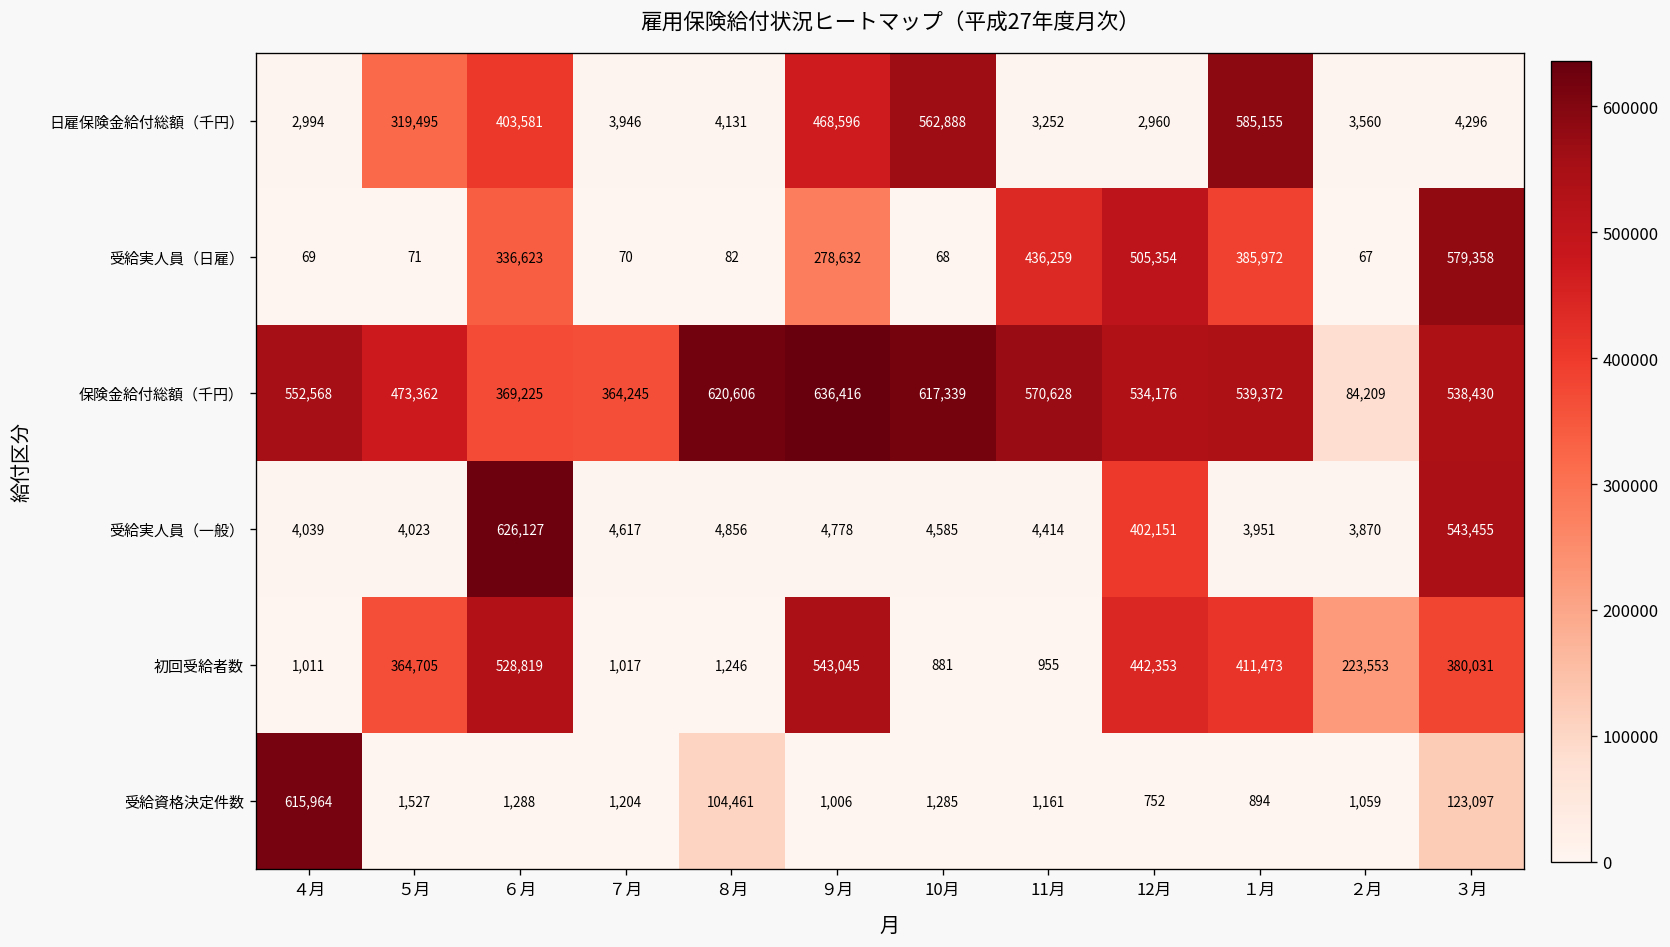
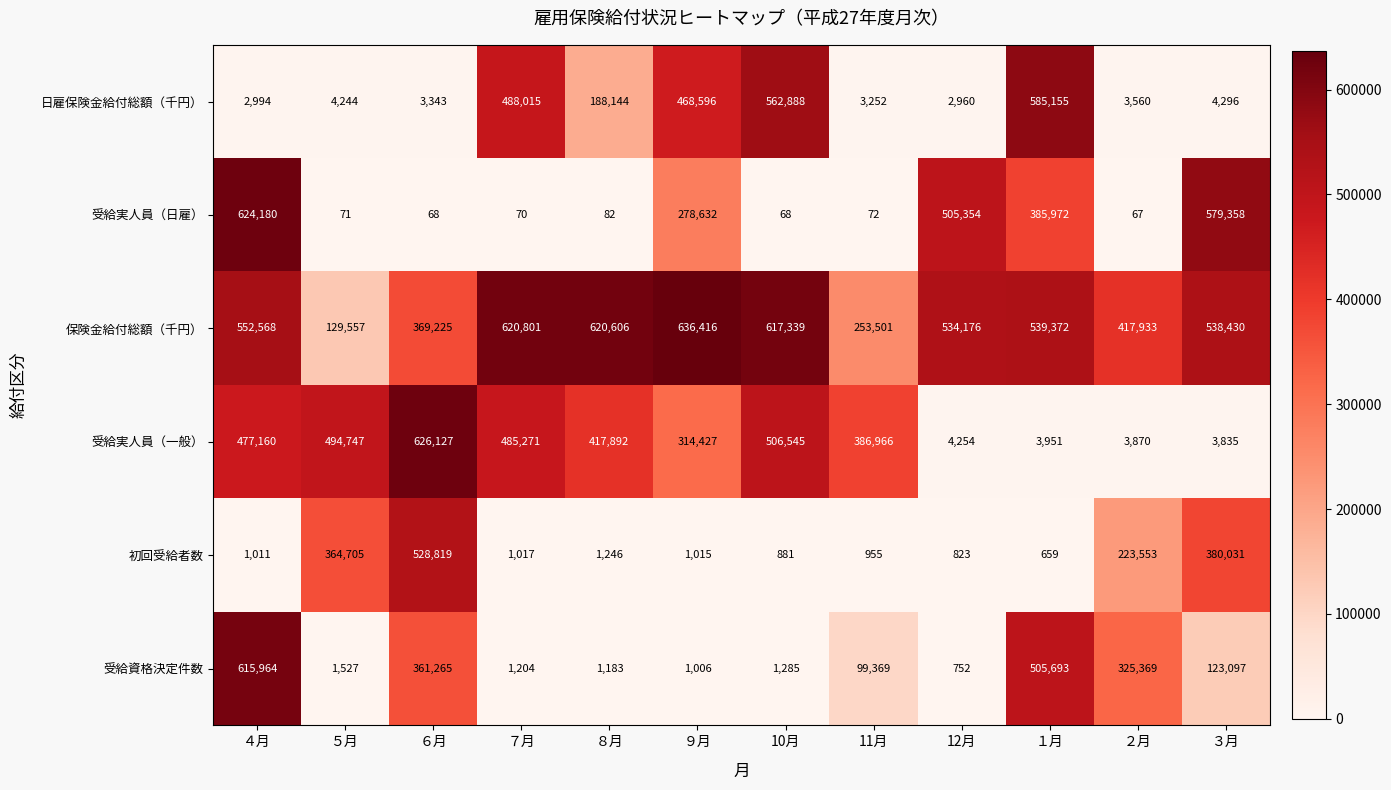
日雇保険金給付総額（千円）, ５月: 319,495 -> 4,244
日雇保険金給付総額（千円）, ６月: 403,581 -> 3,343
日雇保険金給付総額（千円）, ７月: 3,946 -> 488,015
日雇保険金給付総額（千円）, ８月: 4,131 -> 188,144
受給実人員（日雇）, ４月: 69 -> 624,180
受給実人員（日雇）, ６月: 336,623 -> 68
受給実人員（日雇）, 11月: 436,259 -> 72
保険金給付総額（千円）, ５月: 473,362 -> 129,557
保険金給付総額（千円）, ７月: 364,245 -> 620,801
保険金給付総額（千円）, 11月: 570,628 -> 253,501
保険金給付総額（千円）, ２月: 84,209 -> 417,933
受給実人員（一般）, ４月: 4,039 -> 477,160
受給実人員（一般）, ５月: 4,023 -> 494,747
受給実人員（一般）, ７月: 4,617 -> 485,271
受給実人員（一般）, ８月: 4,856 -> 417,892
受給実人員（一般）, ９月: 4,778 -> 314,427
受給実人員（一般）, 10月: 4,585 -> 506,545
受給実人員（一般）, 11月: 4,414 -> 386,966
受給実人員（一般）, 12月: 402,151 -> 4,254
受給実人員（一般）, ３月: 543,455 -> 3,835
初回受給者数, ９月: 543,045 -> 1,015
初回受給者数, 12月: 442,353 -> 823
初回受給者数, １月: 411,473 -> 659
受給資格決定件数, ６月: 1,288 -> 361,265
受給資格決定件数, ８月: 104,461 -> 1,183
受給資格決定件数, 11月: 1,161 -> 99,369
受給資格決定件数, １月: 894 -> 505,693
受給資格決定件数, ２月: 1,059 -> 325,369
